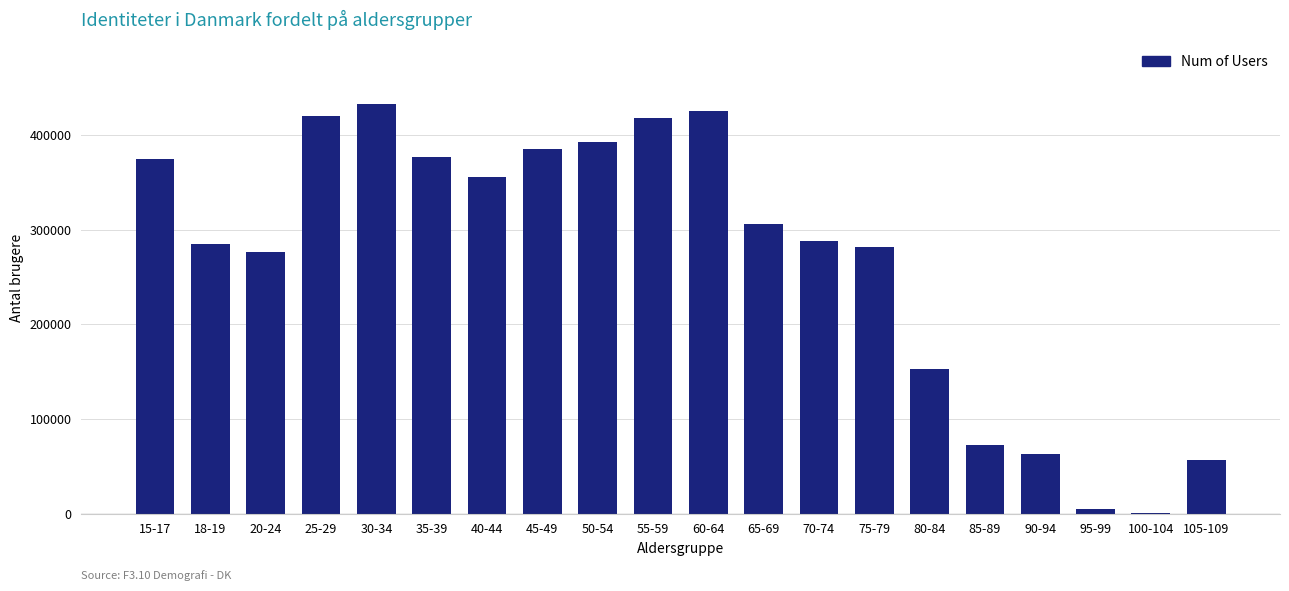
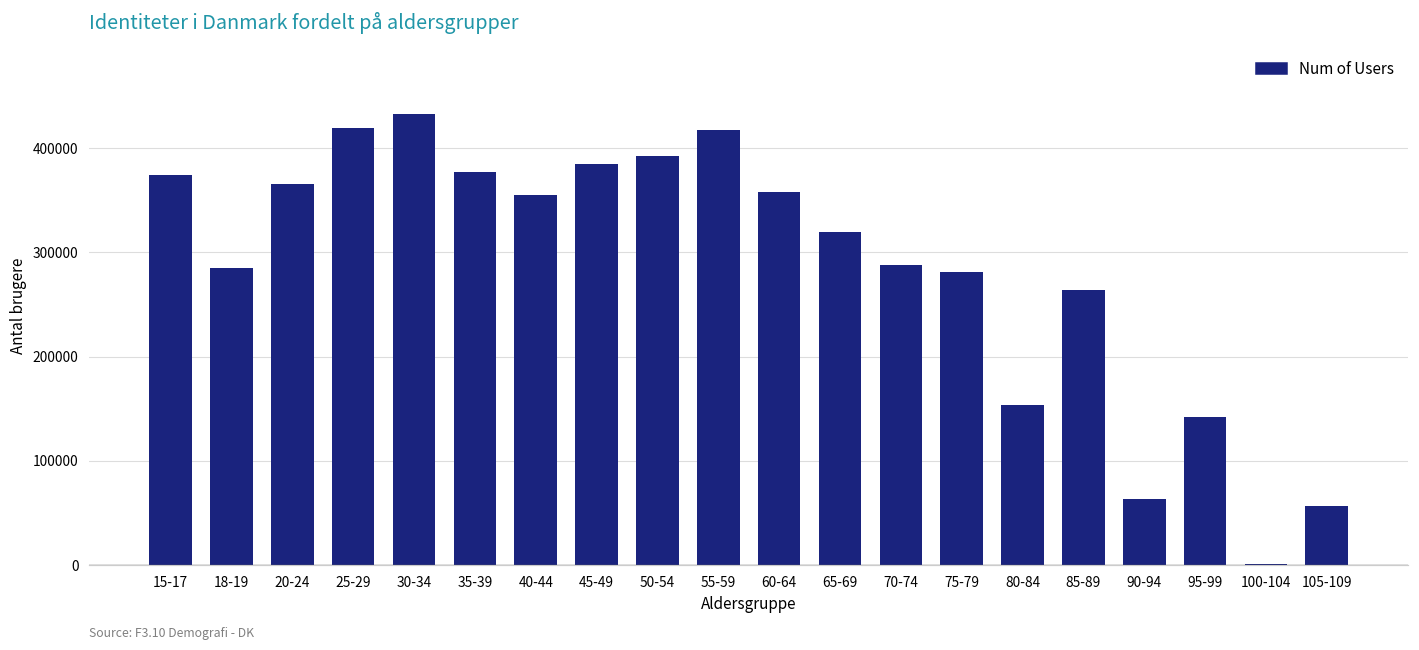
20-24: 280000 -> 370000
60-64: 430000 -> 360000
65-69: 310000 -> 320000
85-89: 70000 -> 260000
95-99: 0 -> 140000
